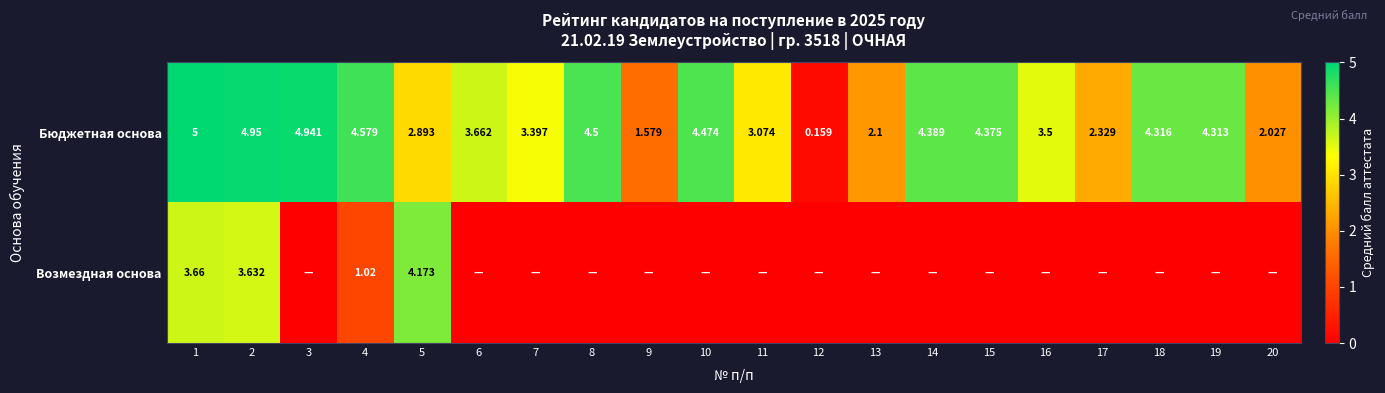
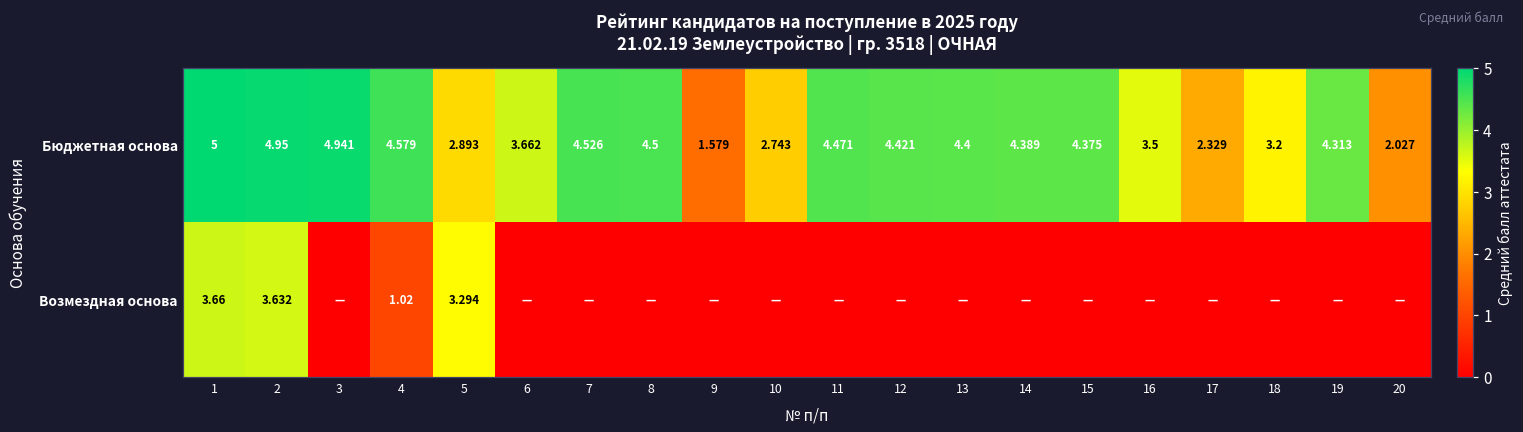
Бюджетная основа, 7: 3.397 -> 4.526
Бюджетная основа, 10: 4.474 -> 2.743
Бюджетная основа, 11: 3.074 -> 4.471
Бюджетная основа, 12: 0.159 -> 4.421
Бюджетная основа, 13: 2.1 -> 4.4
Бюджетная основа, 18: 4.316 -> 3.2
Возмездная основа, 5: 4.173 -> 3.294
